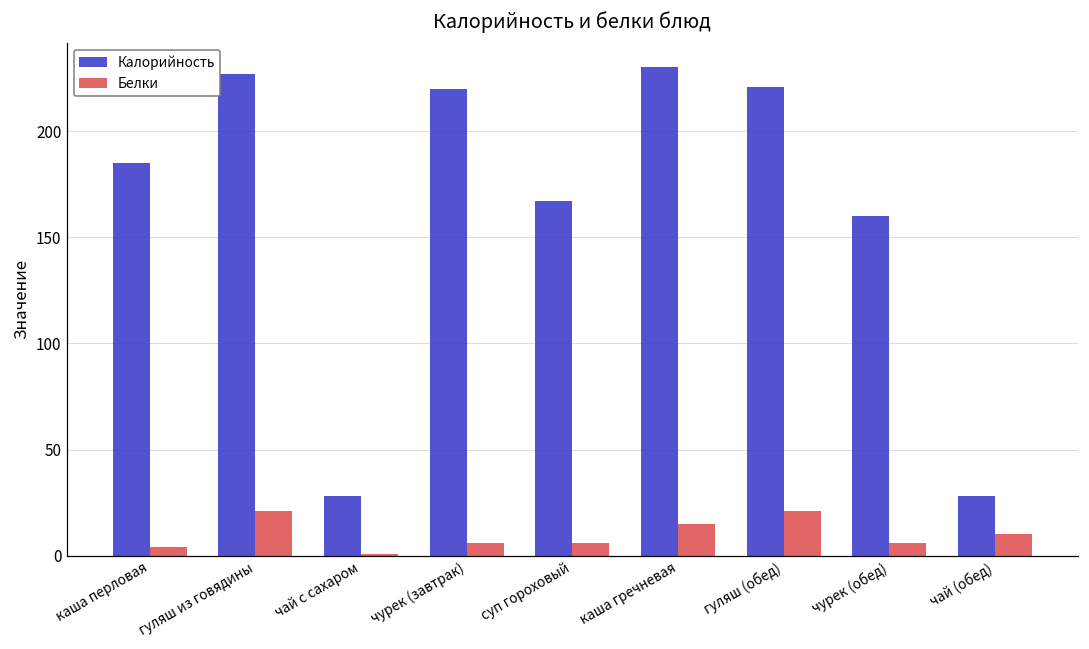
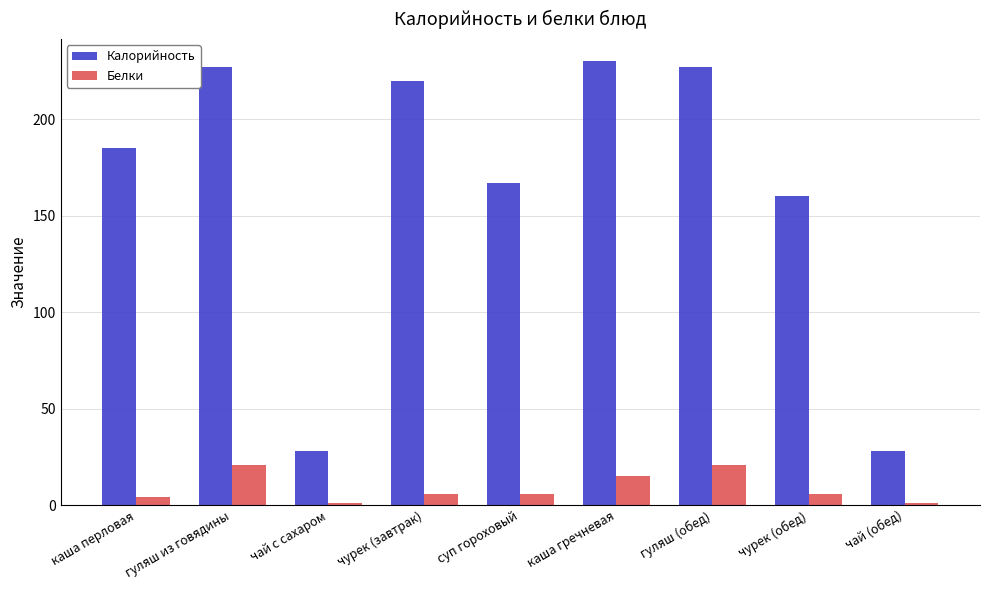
Калорийность, гуляш (обед): 221 -> 227
Белки, чай (обед): 10 -> 1
